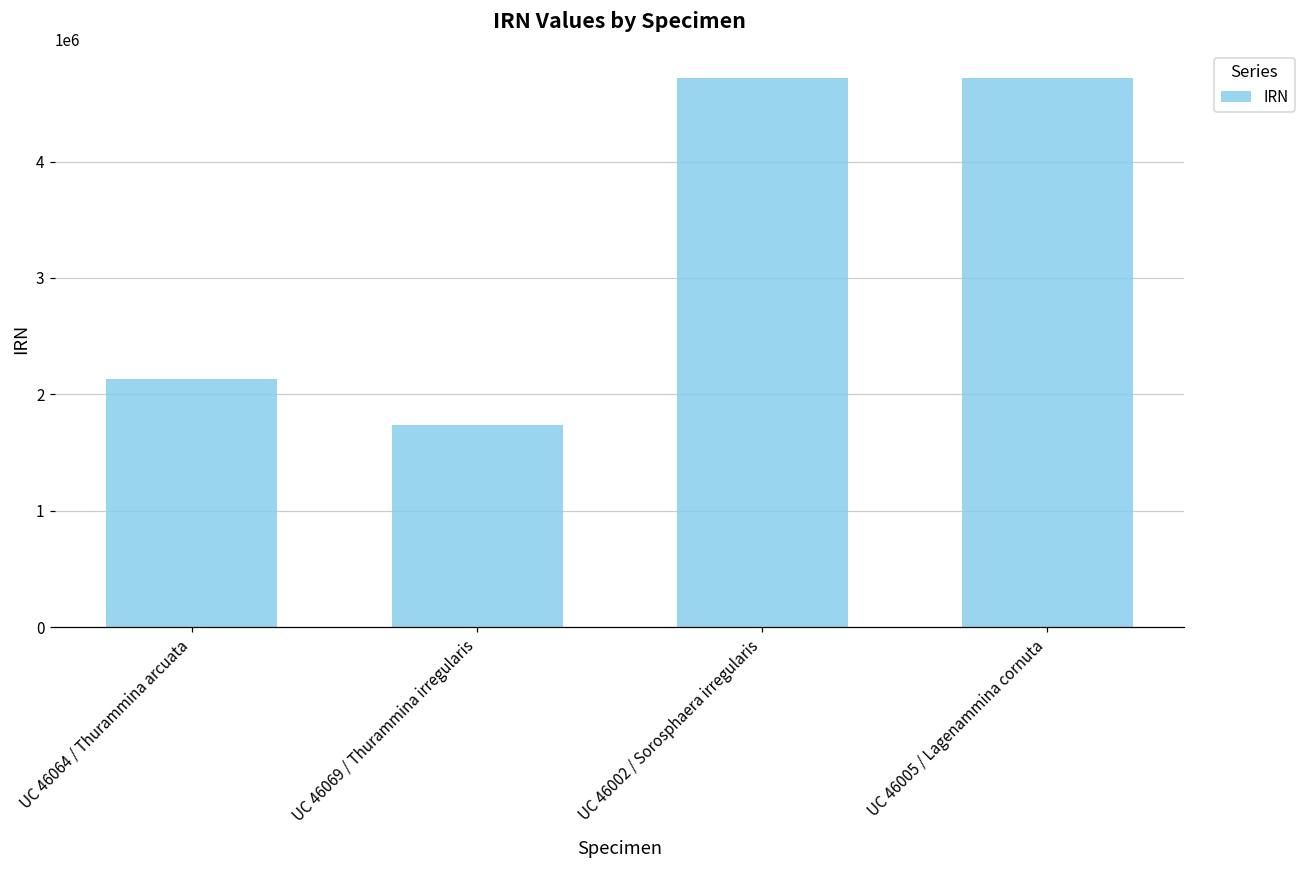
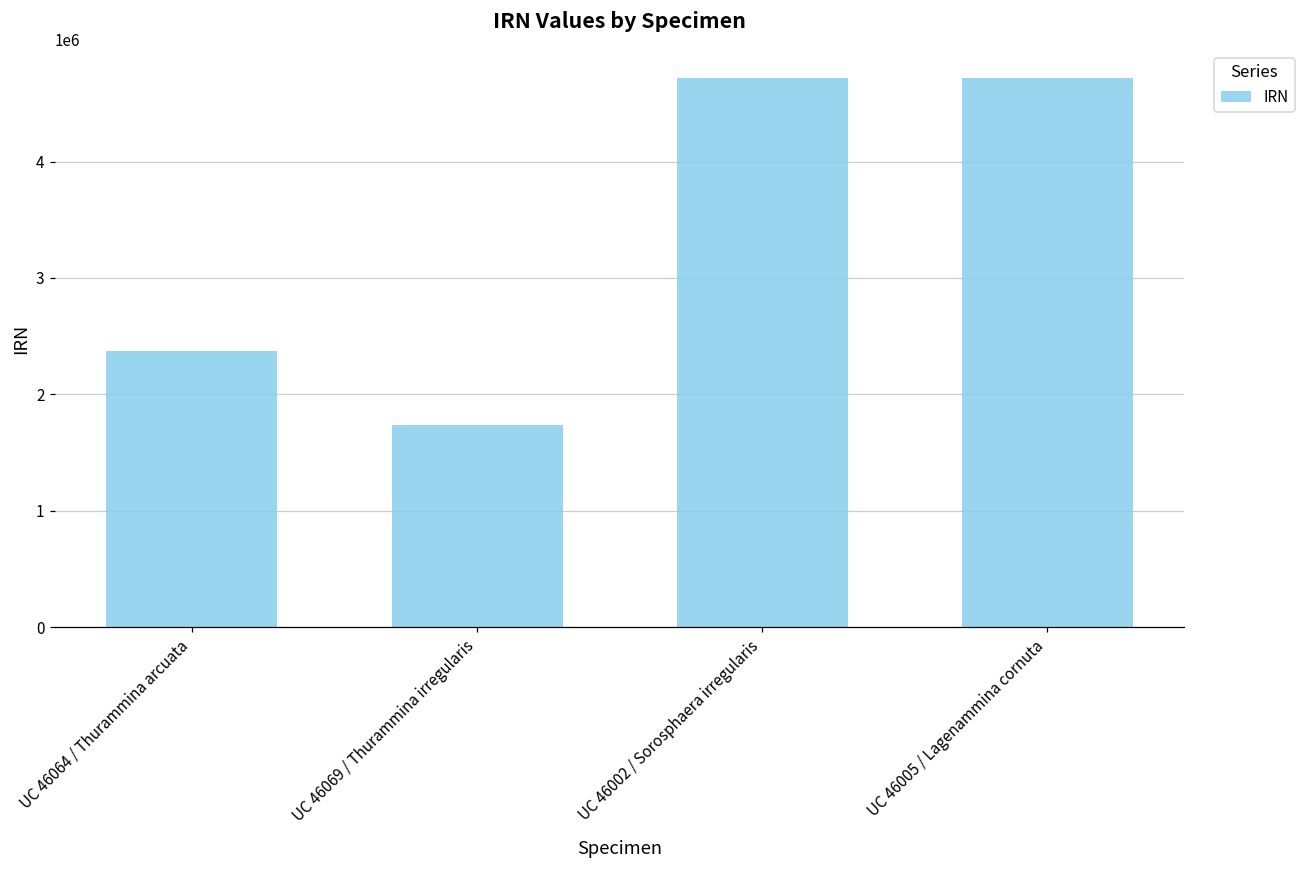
UC 46064 / Thurammina arcuata: 2130000 -> 2380000
